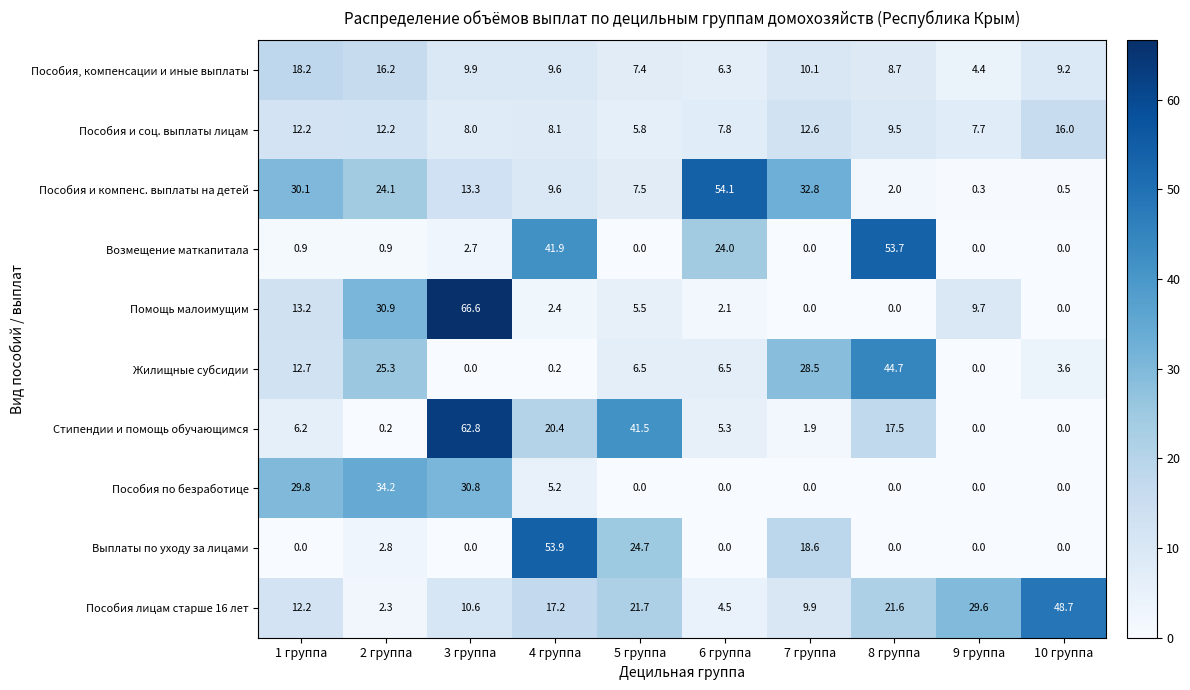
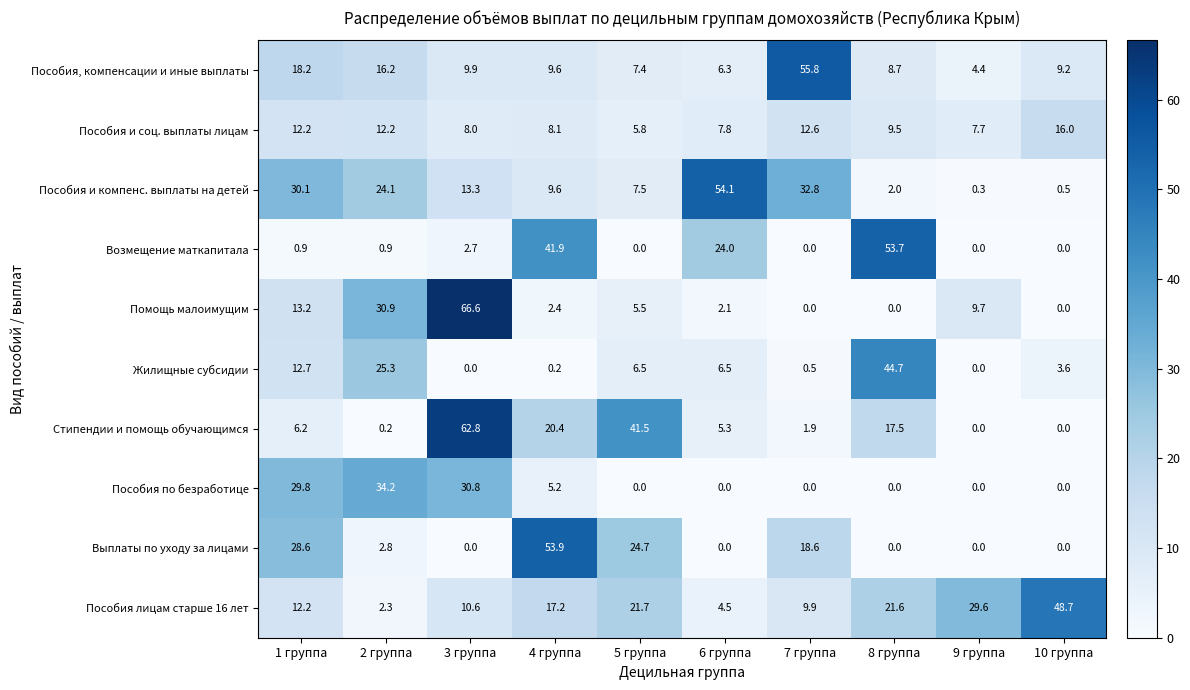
Пособия, компенсации и иные выплаты, 7 группа: 10.1 -> 55.8
Жилищные субсидии, 7 группа: 28.5 -> 0.5
Выплаты по уходу за лицами, 1 группа: 0.0 -> 28.6
